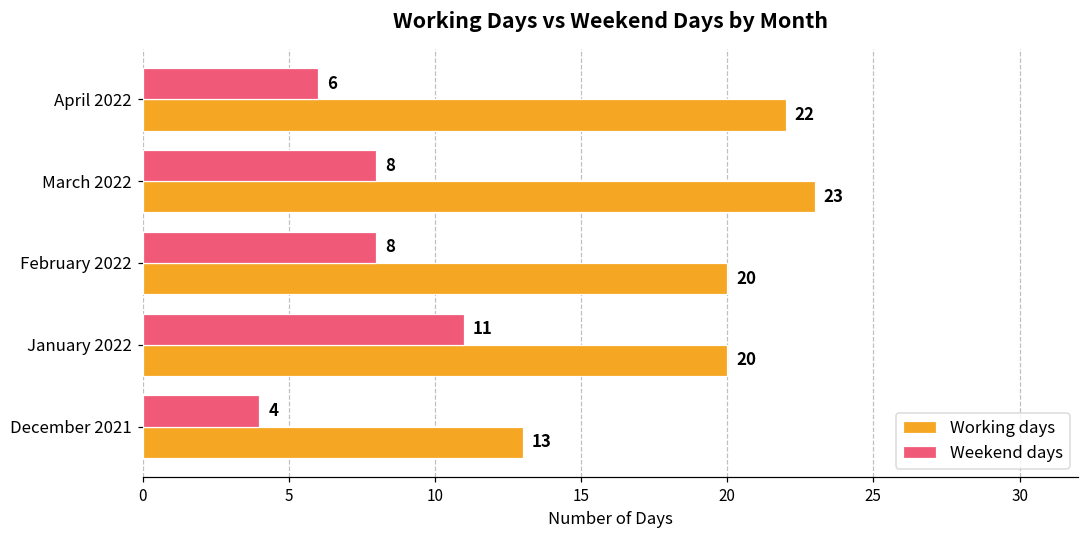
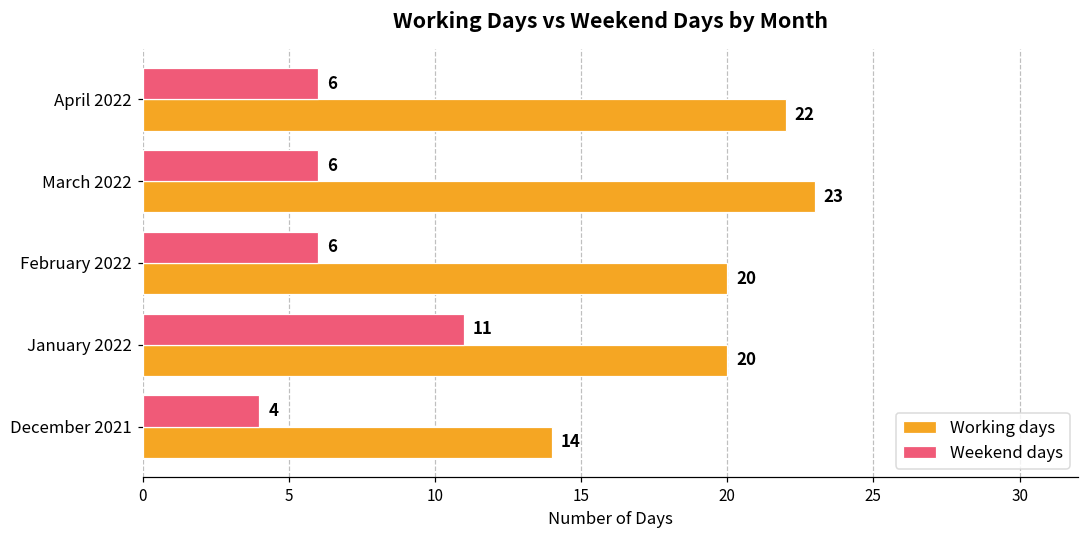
Weekend days, March 2022: 8 -> 6
Weekend days, February 2022: 8 -> 6
Working days, December 2021: 13 -> 14
